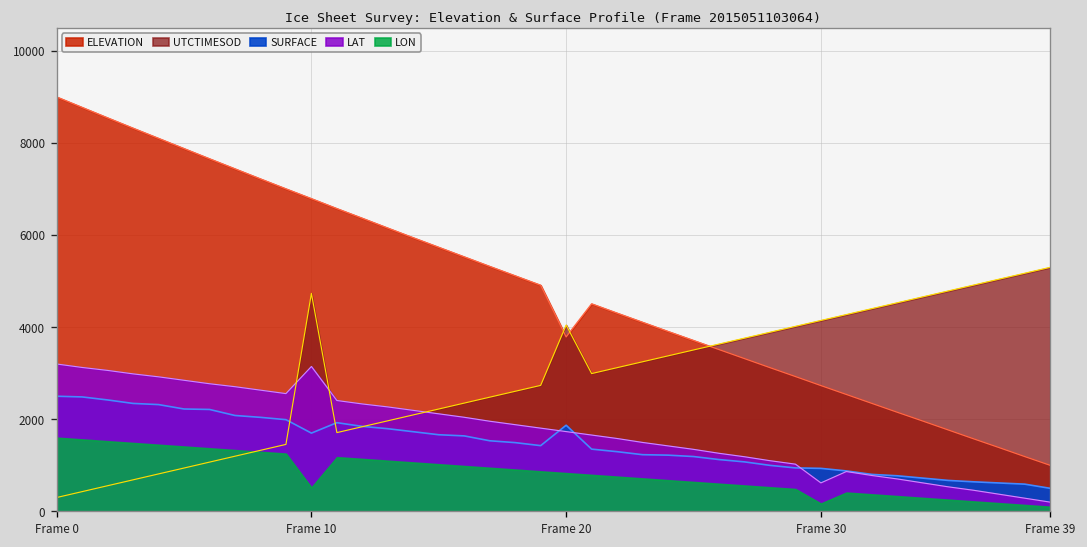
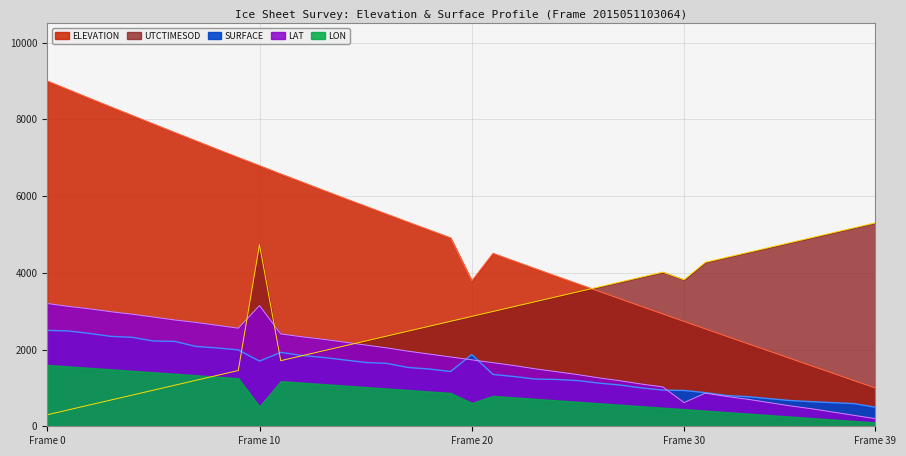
UTCTIMESOD, Frame 20: 4000 -> 2900
LON, Frame 20: 800 -> 600
UTCTIMESOD, Frame 30: 4100 -> 3800
LON, Frame 30: 200 -> 400
